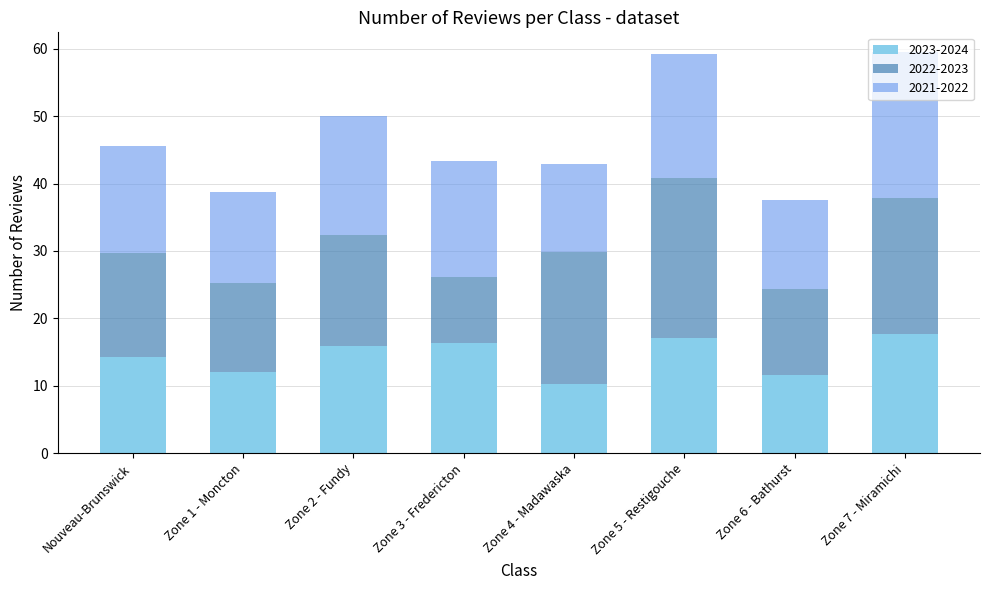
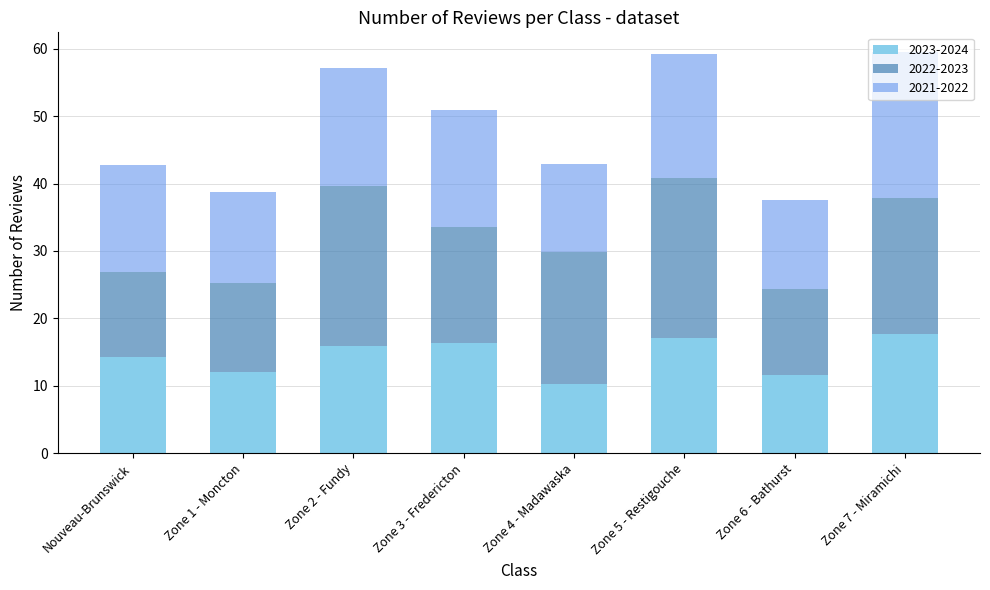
2022-2023, Nouveau-Brunswick: 15 -> 13
2022-2023, Zone 2 - Fundy: 17 -> 24
2022-2023, Zone 3 - Fredericton: 10 -> 17
